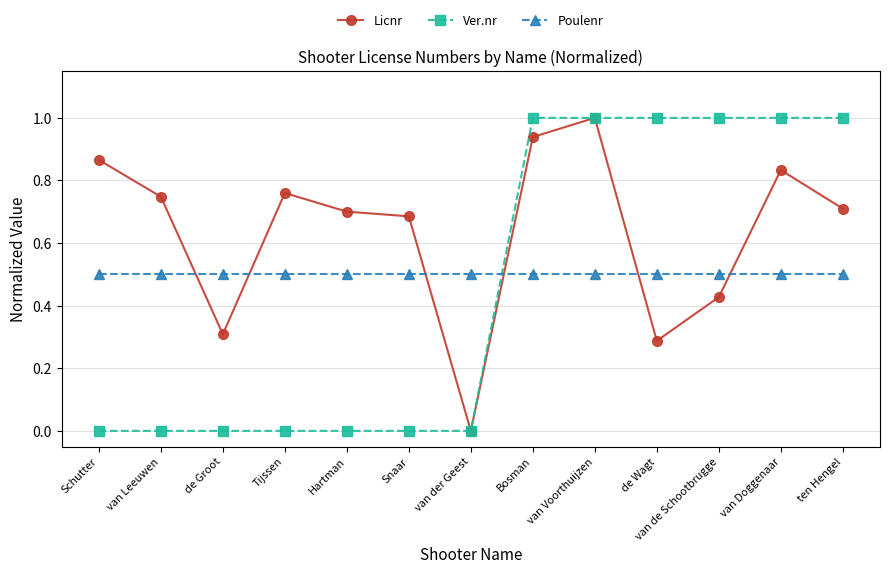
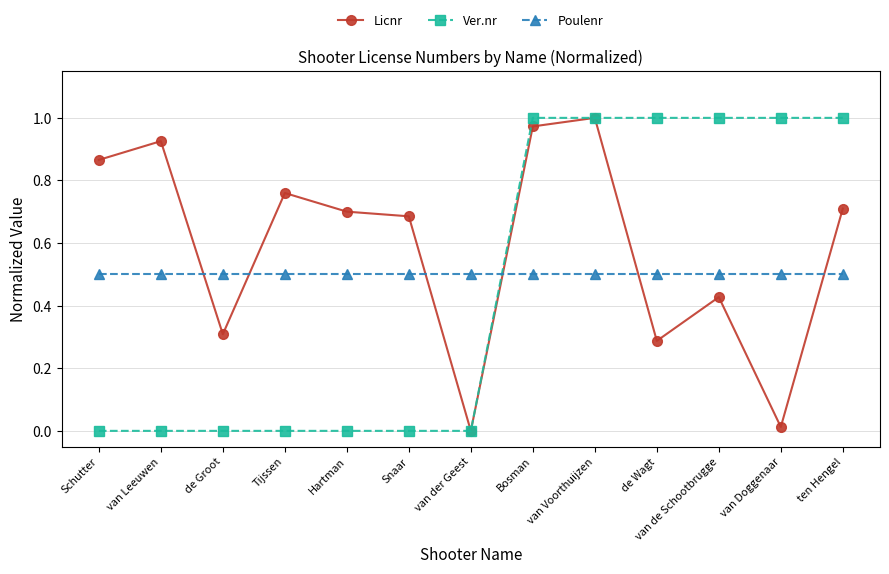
Licnr, van Leeuwen: 0.75 -> 0.93
Licnr, Bosman: 0.94 -> 0.97
Licnr, van Doggenaar: 0.83 -> 0.01
